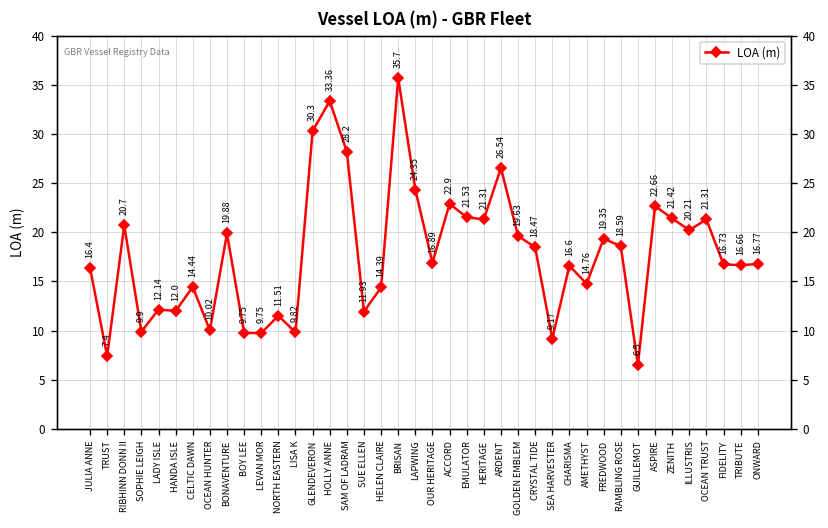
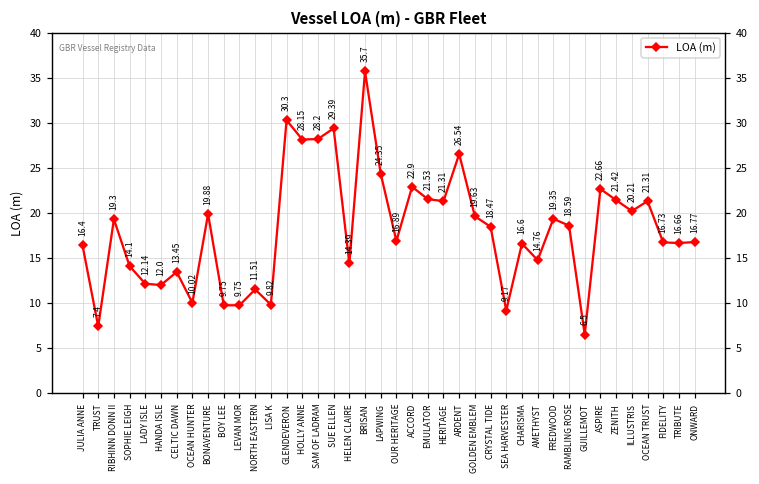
RIBHINN DONN II: 20.7 -> 19.3
SOPHIE LEIGH: 9.9 -> 14.1
CELTIC DAWN: 14.44 -> 13.45
HOLLY ANNE: 33.36 -> 28.15
SUE ELLEN: 11.93 -> 29.39
